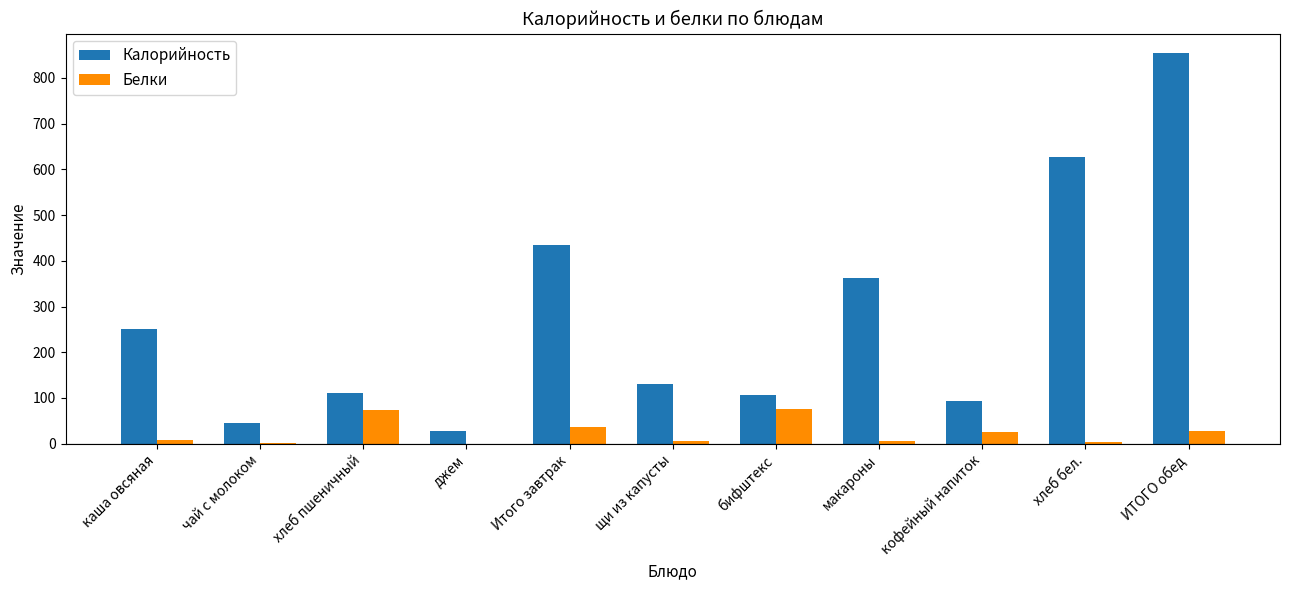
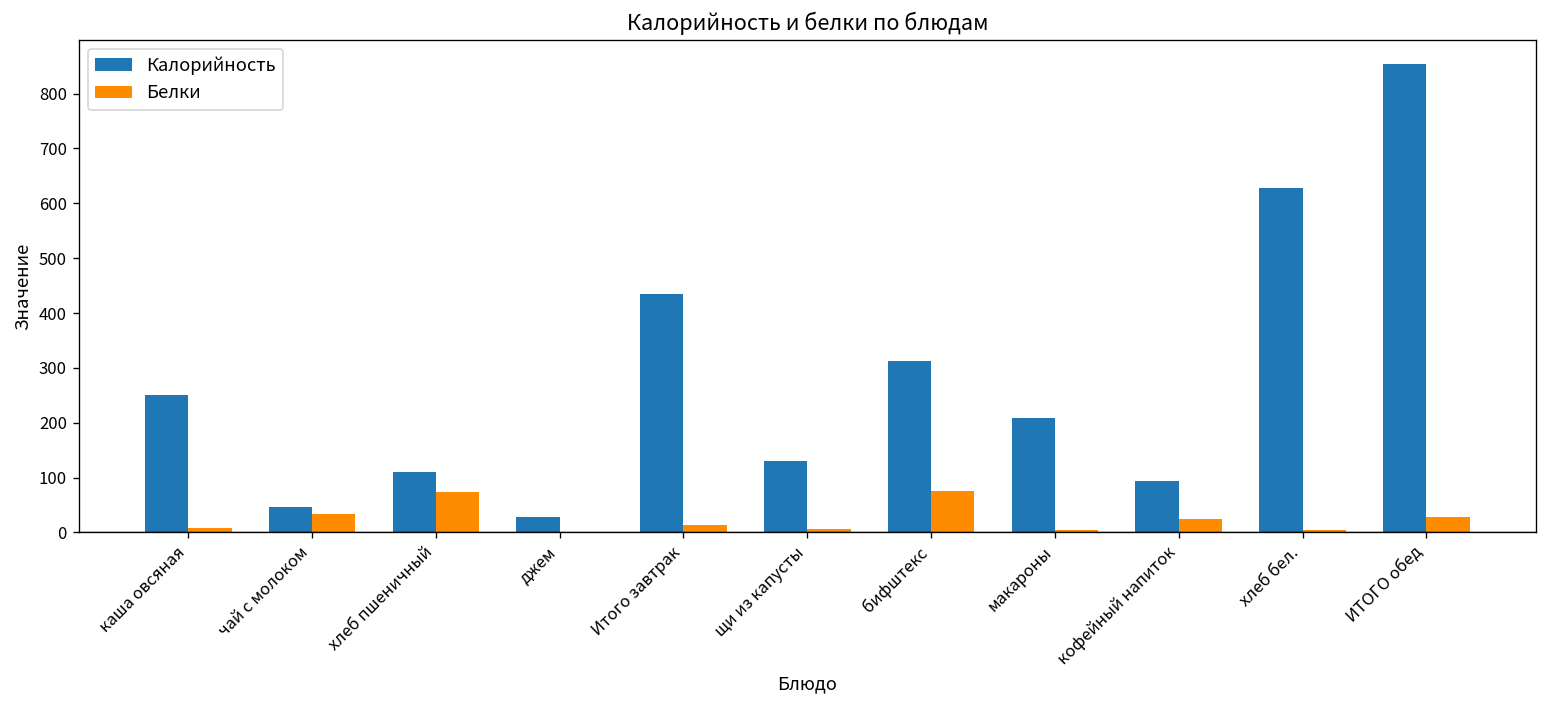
Белки, чай с молоком: 0 -> 30
Белки, Итого завтрак: 40 -> 10
Калорийность, бифштекс: 110 -> 310
Калорийность, макароны: 360 -> 210
